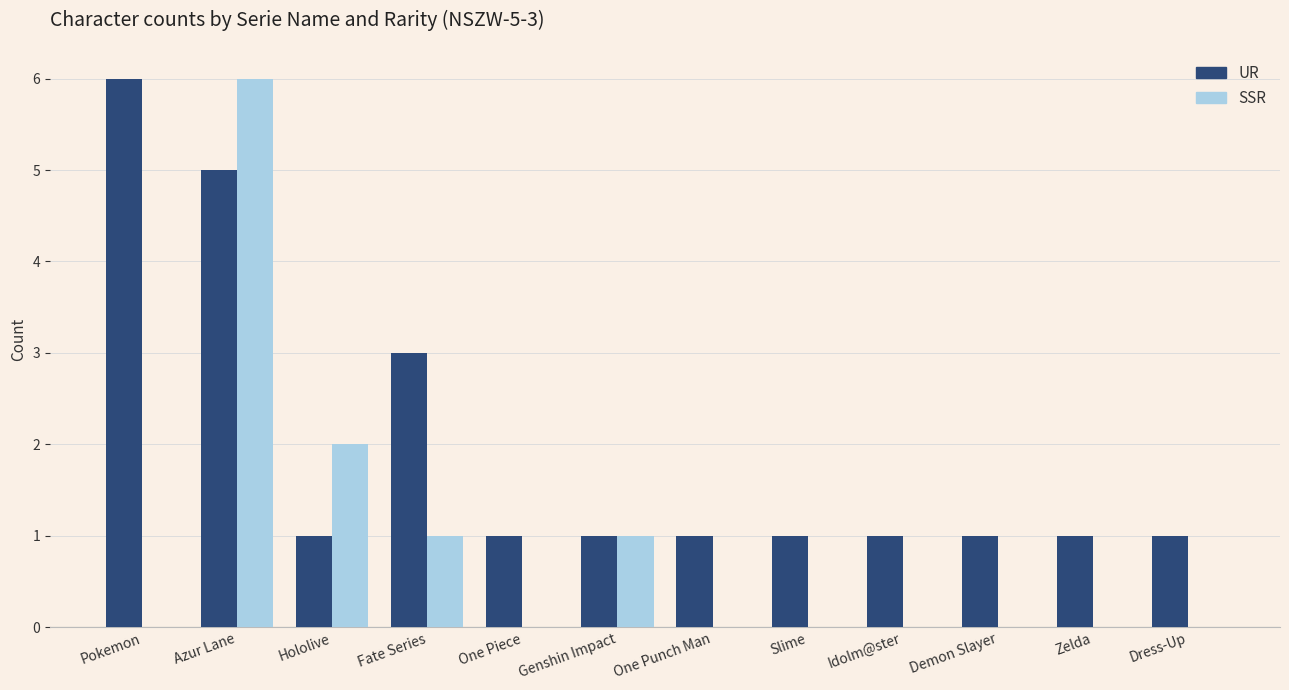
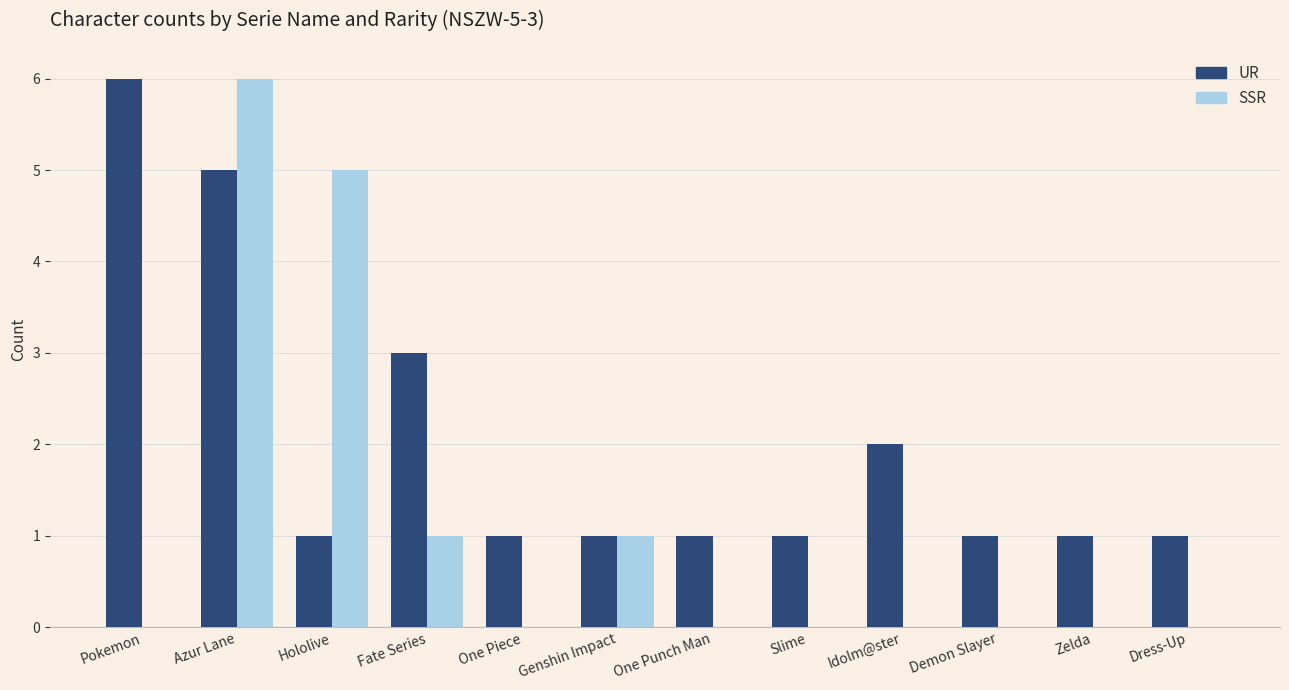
SSR, Hololive: 2 -> 5
UR, Idolm@ster: 1 -> 2
